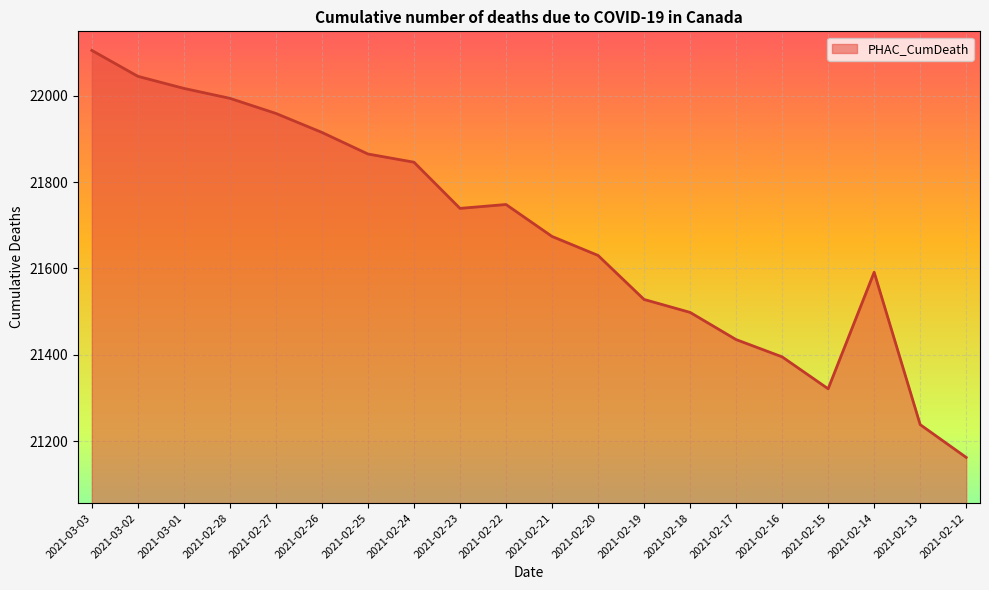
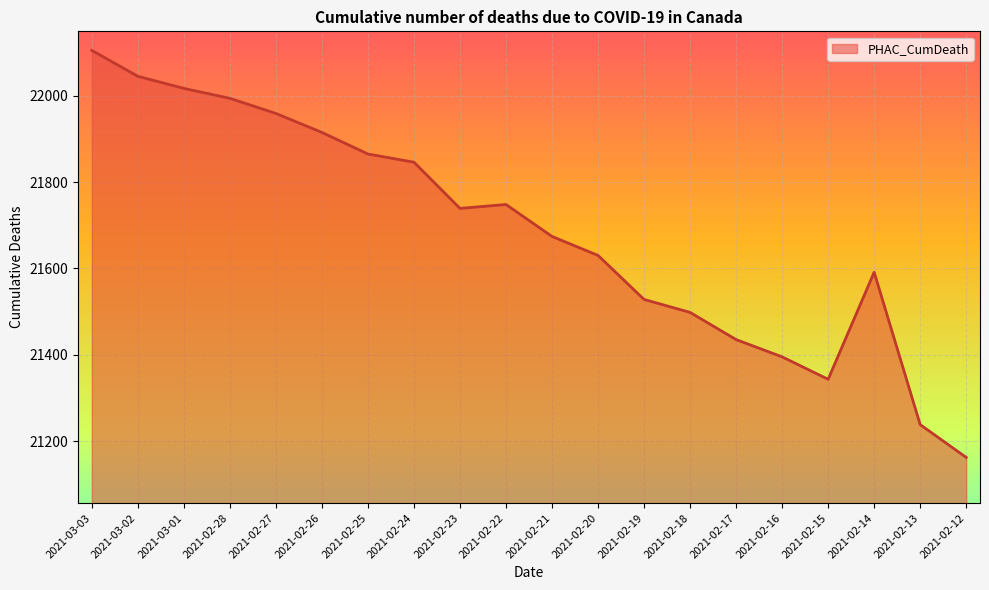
2021-02-15: 21320 -> 21340
